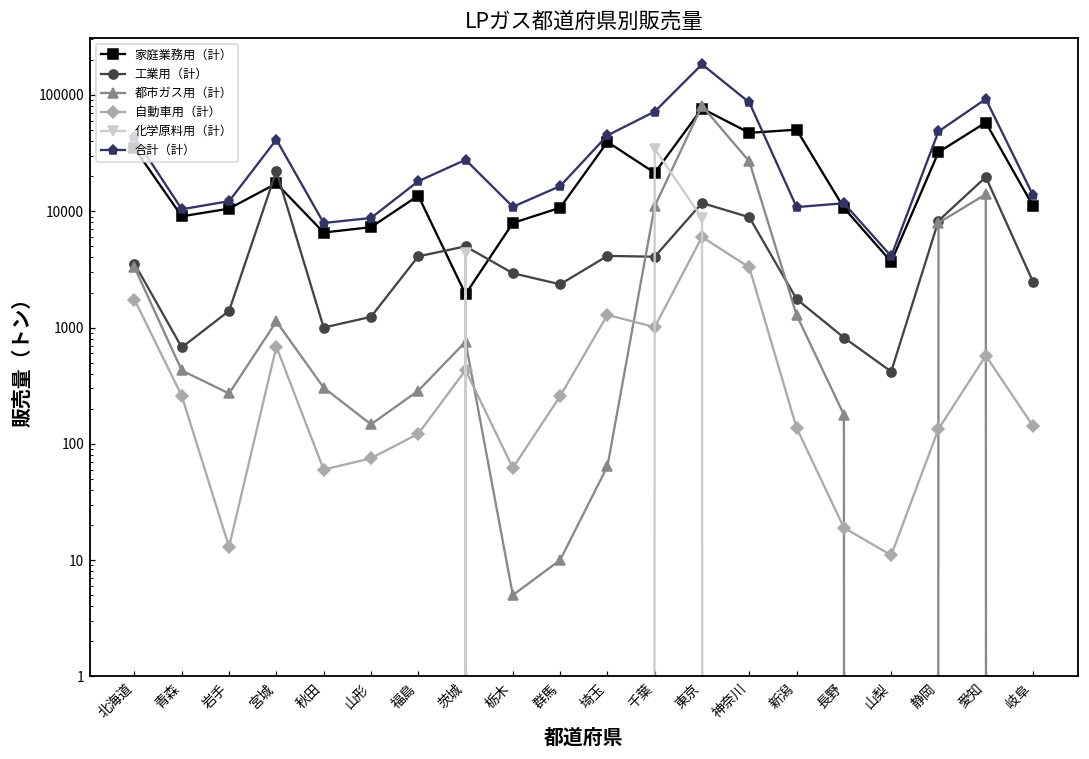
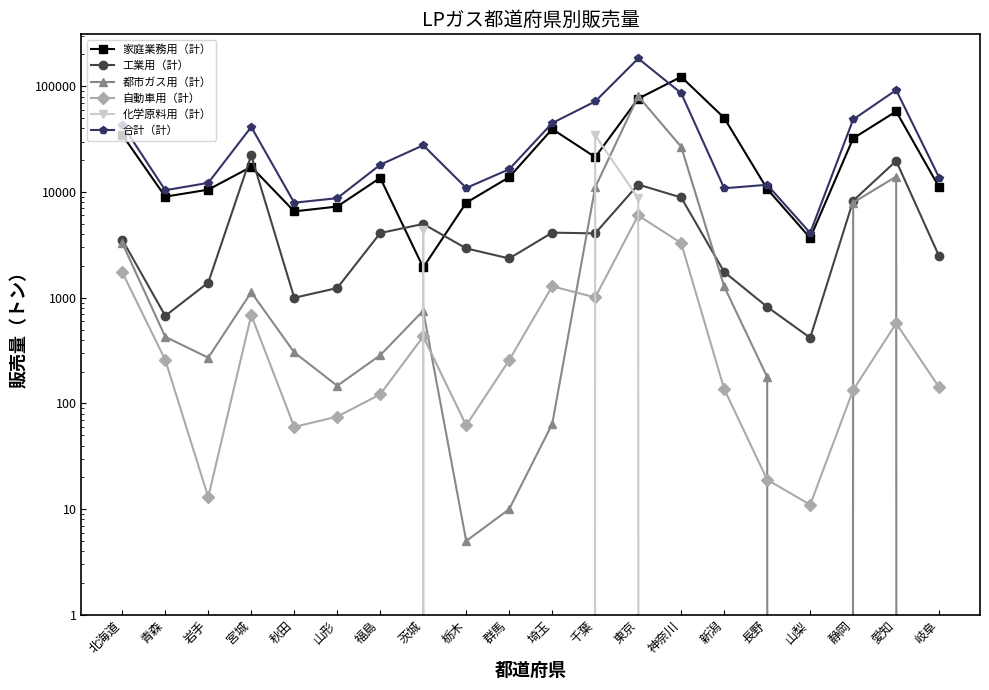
家庭業務用（計）, 群馬: 11000 -> 14000
家庭業務用（計）, 神奈川: 50000 -> 120000
